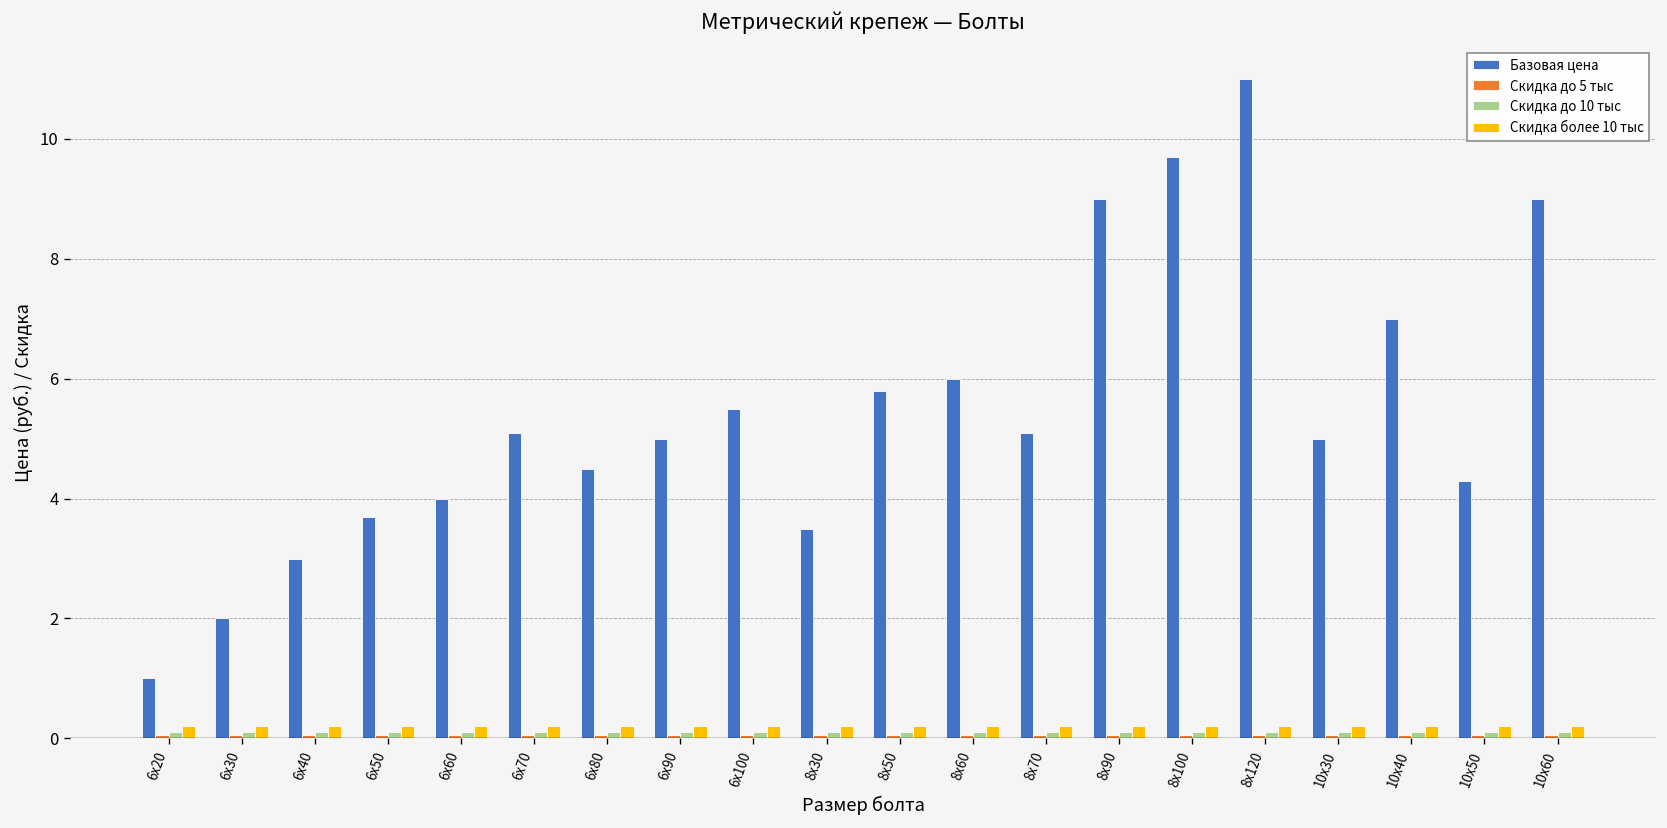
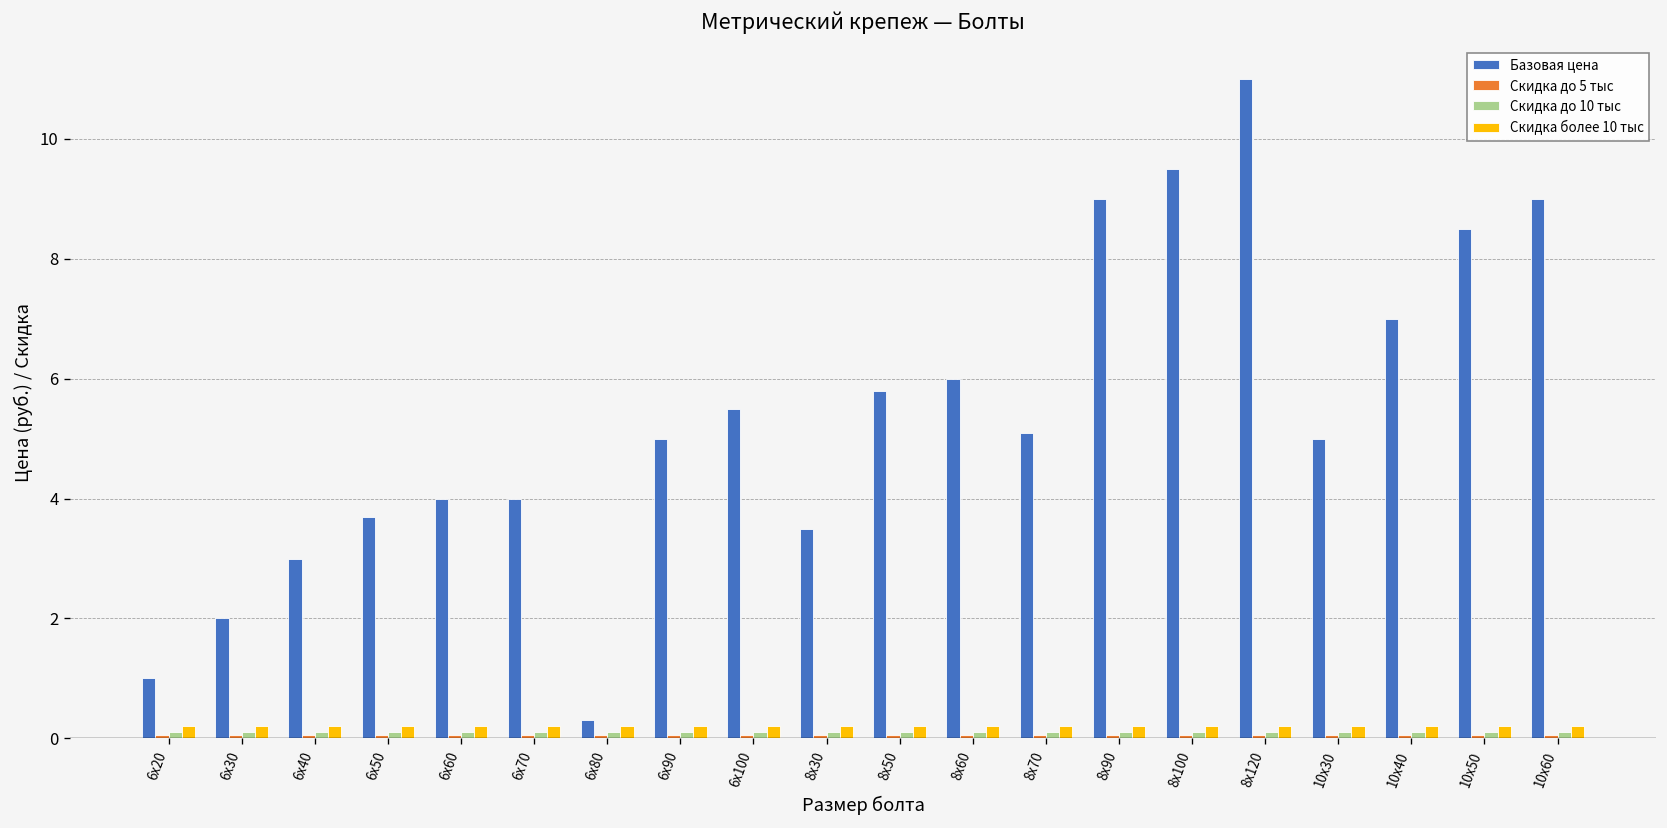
Базовая цена, 6х70: 5.1 -> 4.0
Базовая цена, 6х80: 4.5 -> 0.3
Базовая цена, 8х100: 9.7 -> 9.5
Базовая цена, 10х50: 4.3 -> 8.5
